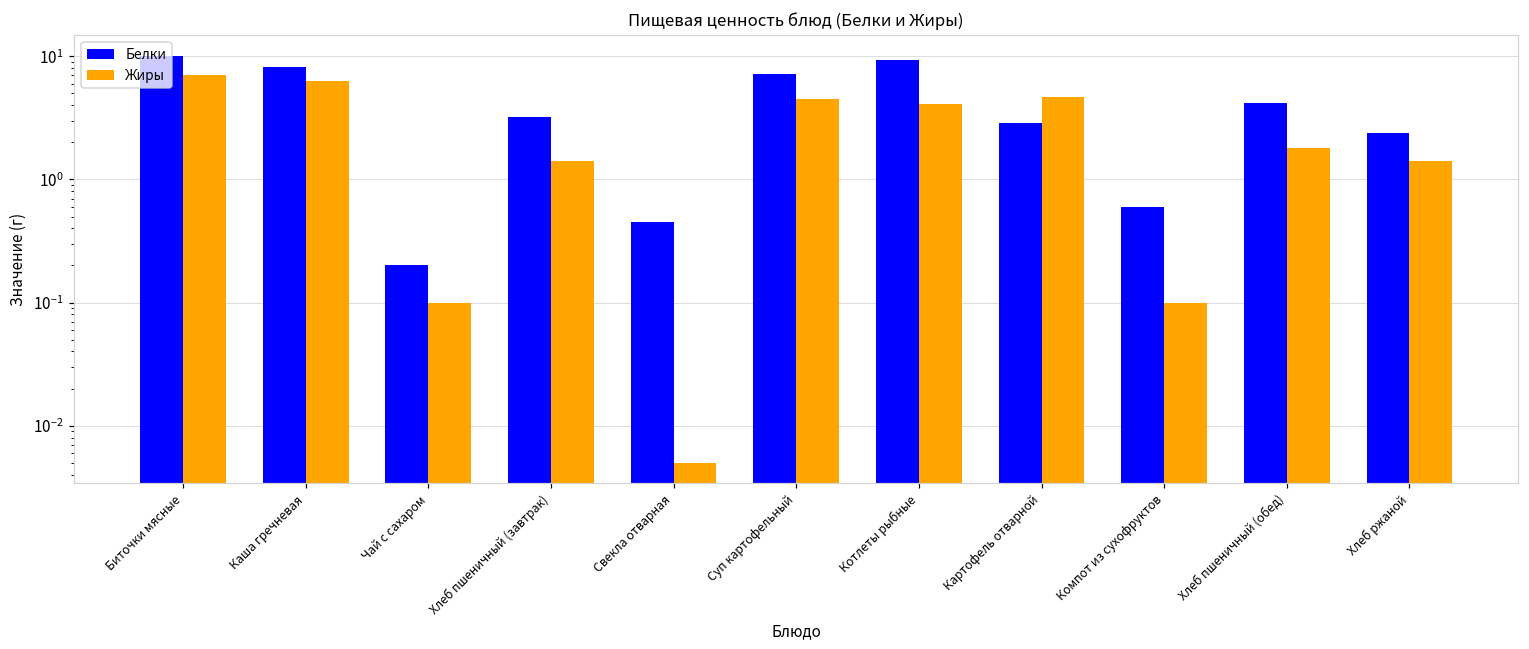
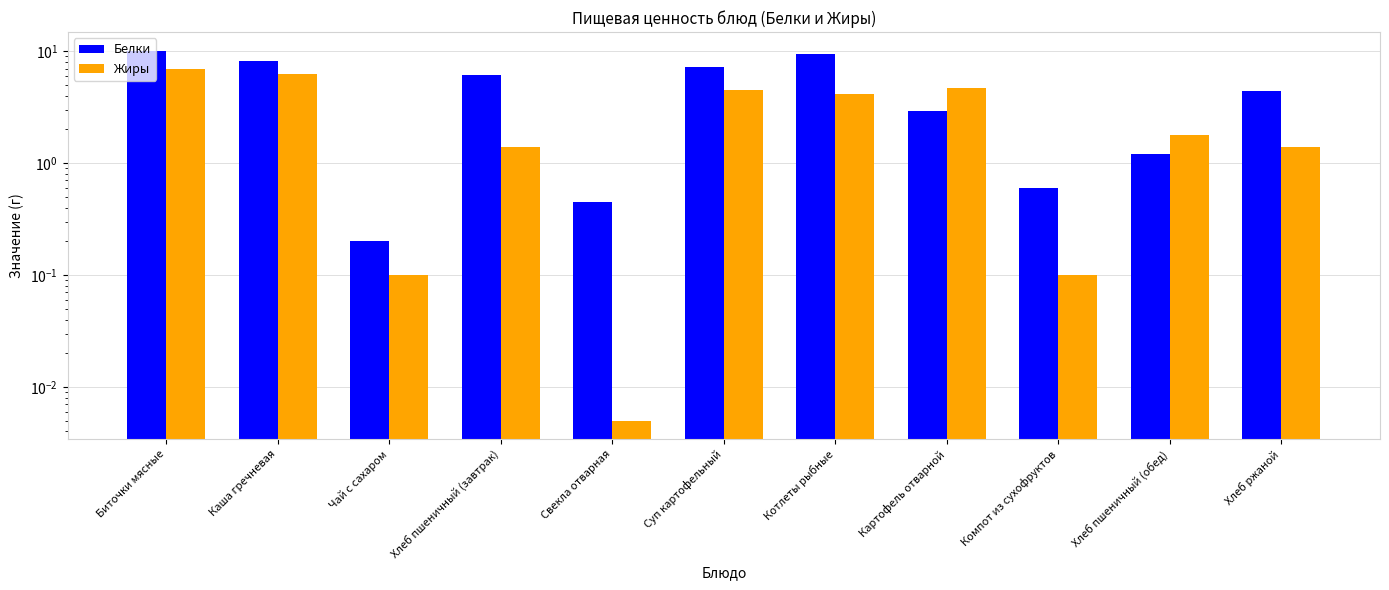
Белки, Хлеб пшеничный (завтрак): 3.2 -> 6
Белки, Хлеб пшеничный (обед): 4.2 -> 1.2
Белки, Хлеб ржаной: 2.4 -> 4.4
